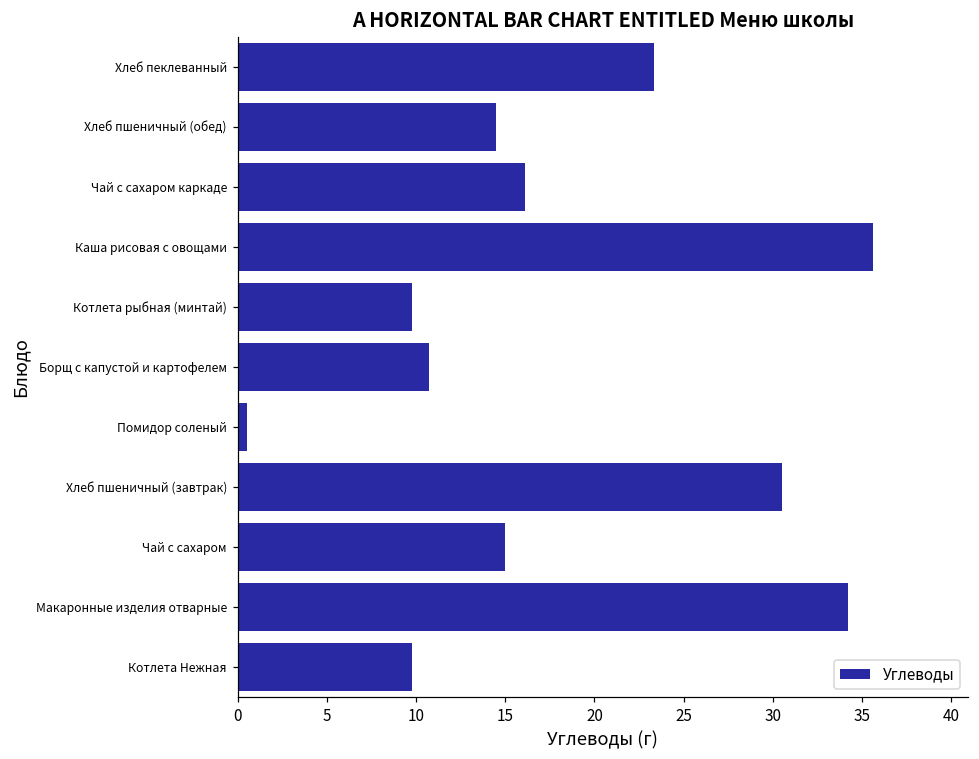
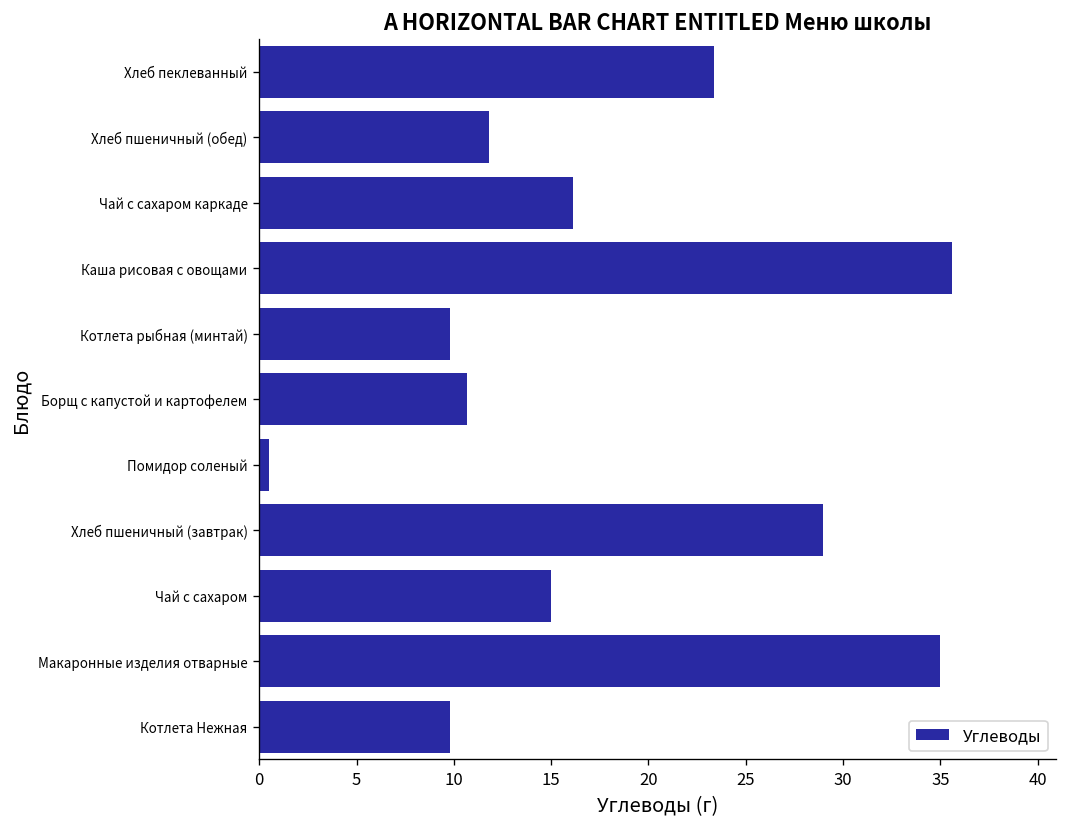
Хлеб пшеничный (обед): 14.5 -> 11.8
Хлеб пшеничный (завтрак): 30.5 -> 29.0
Макаронные изделия отварные: 34.2 -> 35.0
